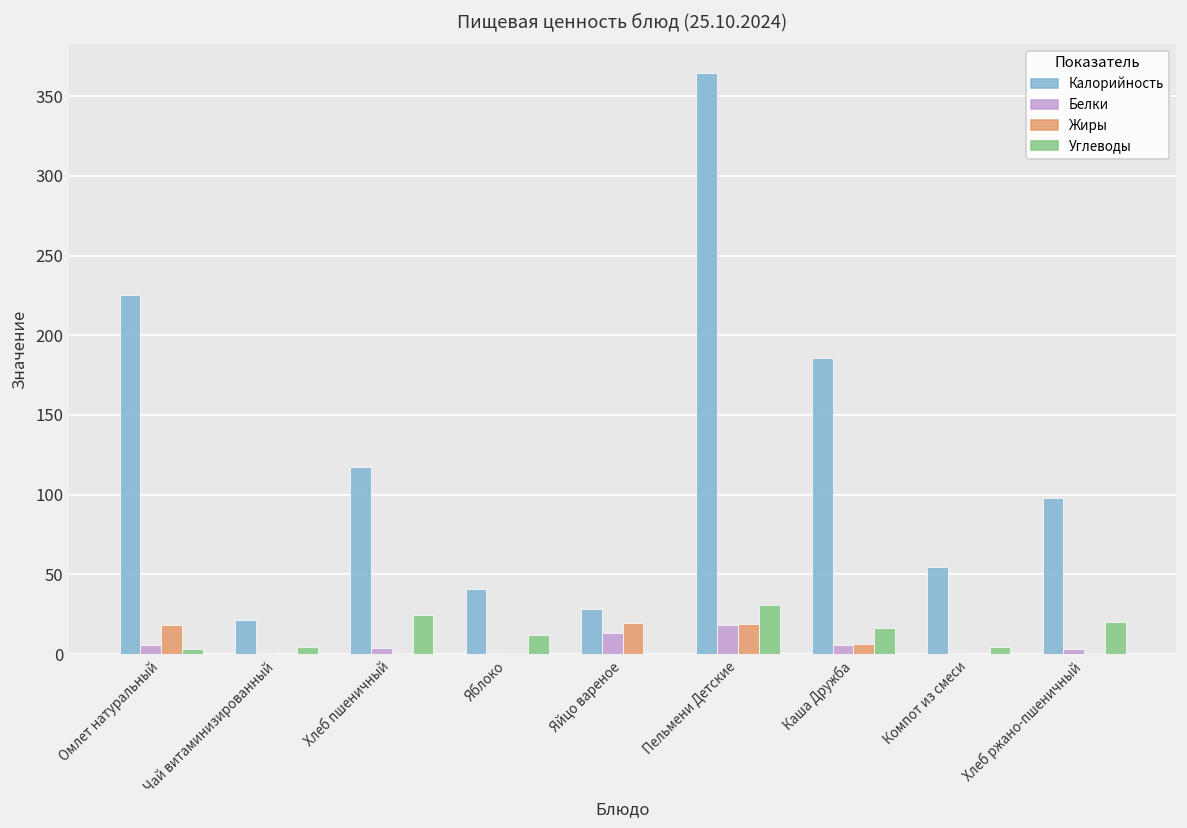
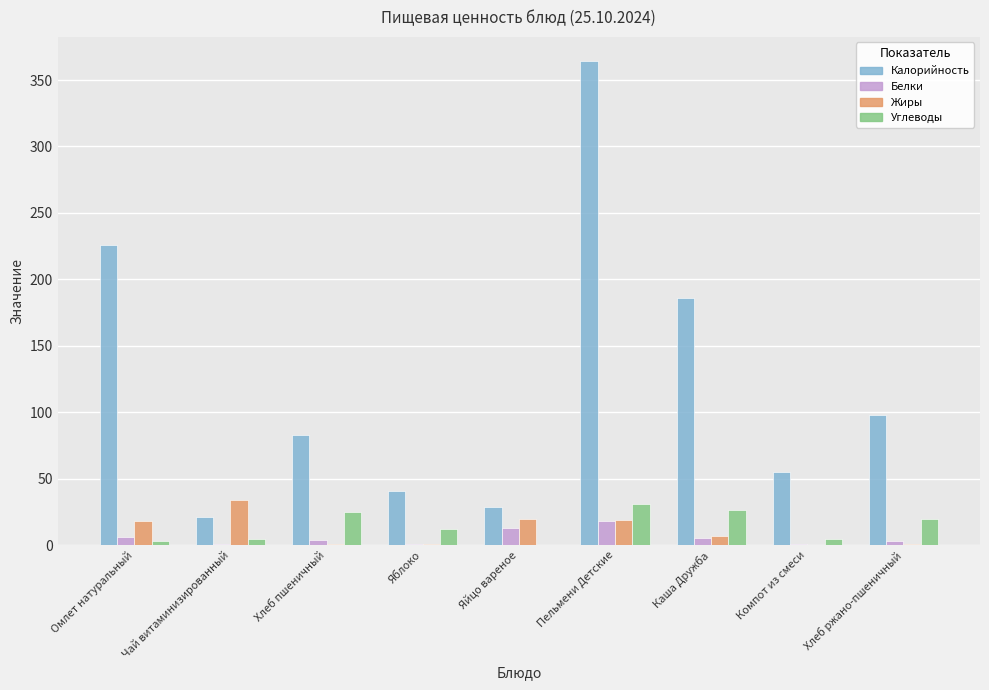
Жиры, Чай витаминизированный: 0 -> 34
Калорийность, Хлеб пшеничный: 117 -> 83
Углеводы, Каша Дружба: 16 -> 26
